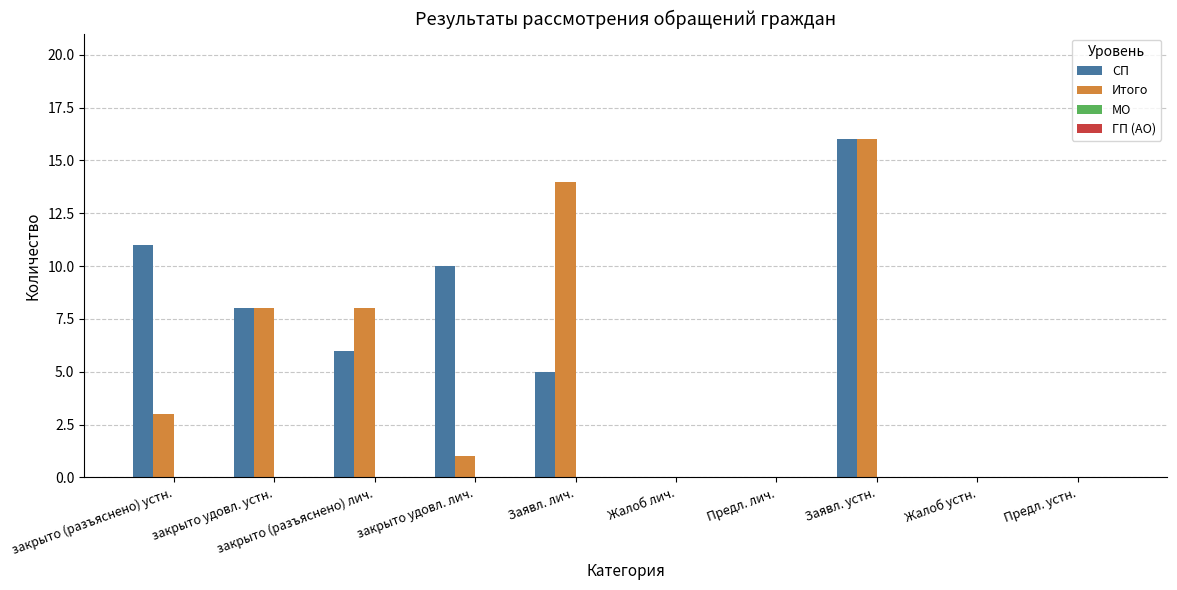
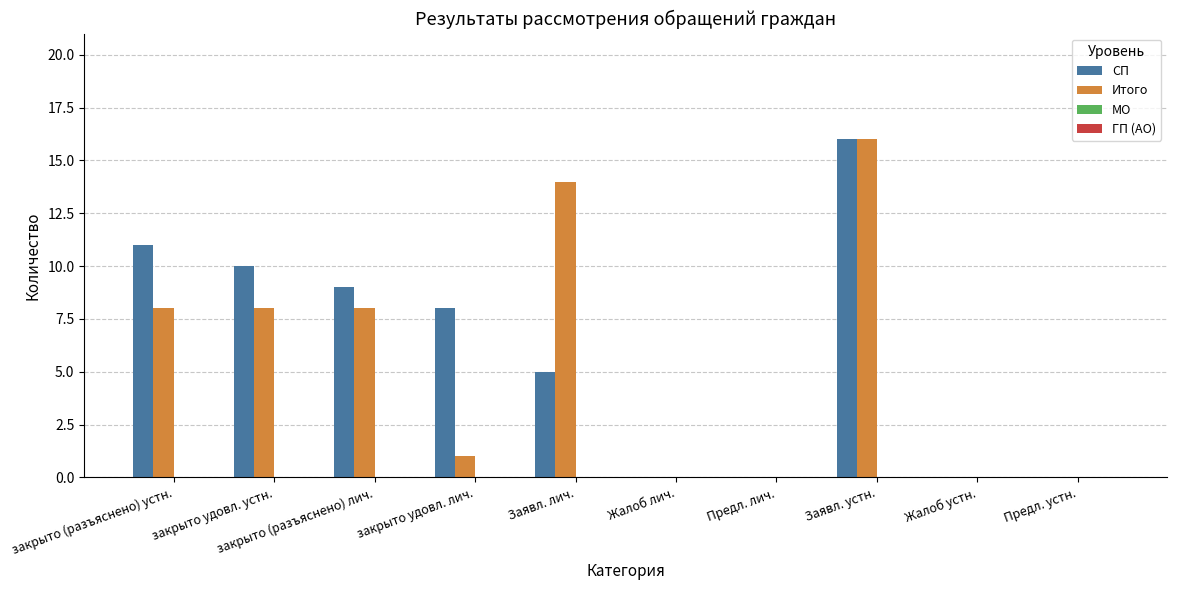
Итого, закрыто (разъяснено) устн.: 3 -> 8
СП, закрыто удовл. устн.: 8 -> 10
СП, закрыто (разъяснено) лич.: 6 -> 9
СП, закрыто удовл. лич.: 10 -> 8
